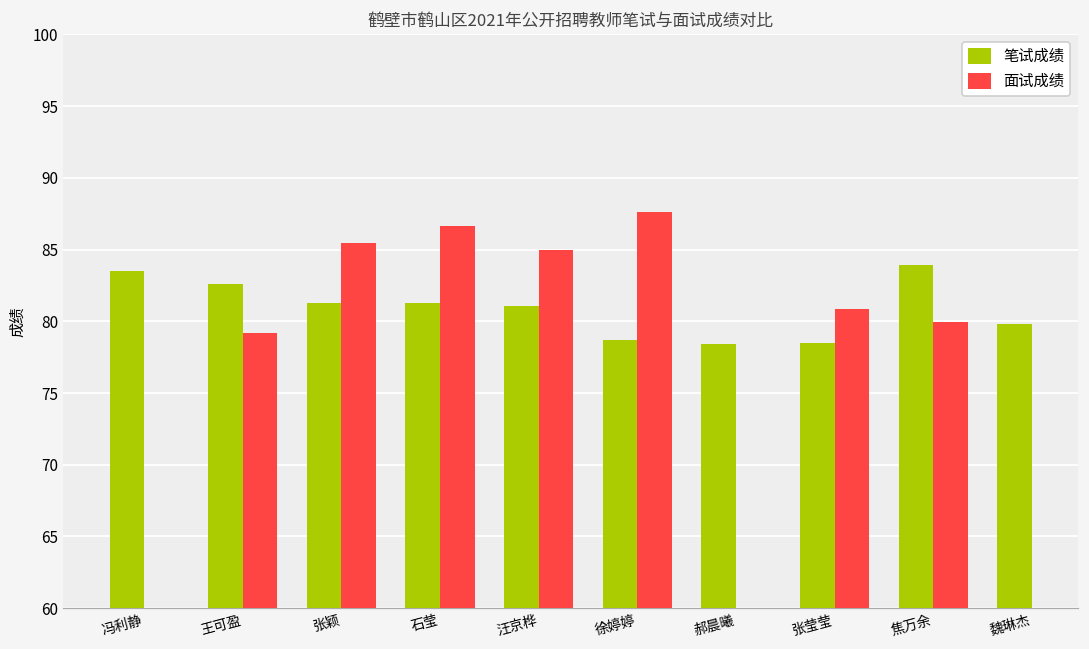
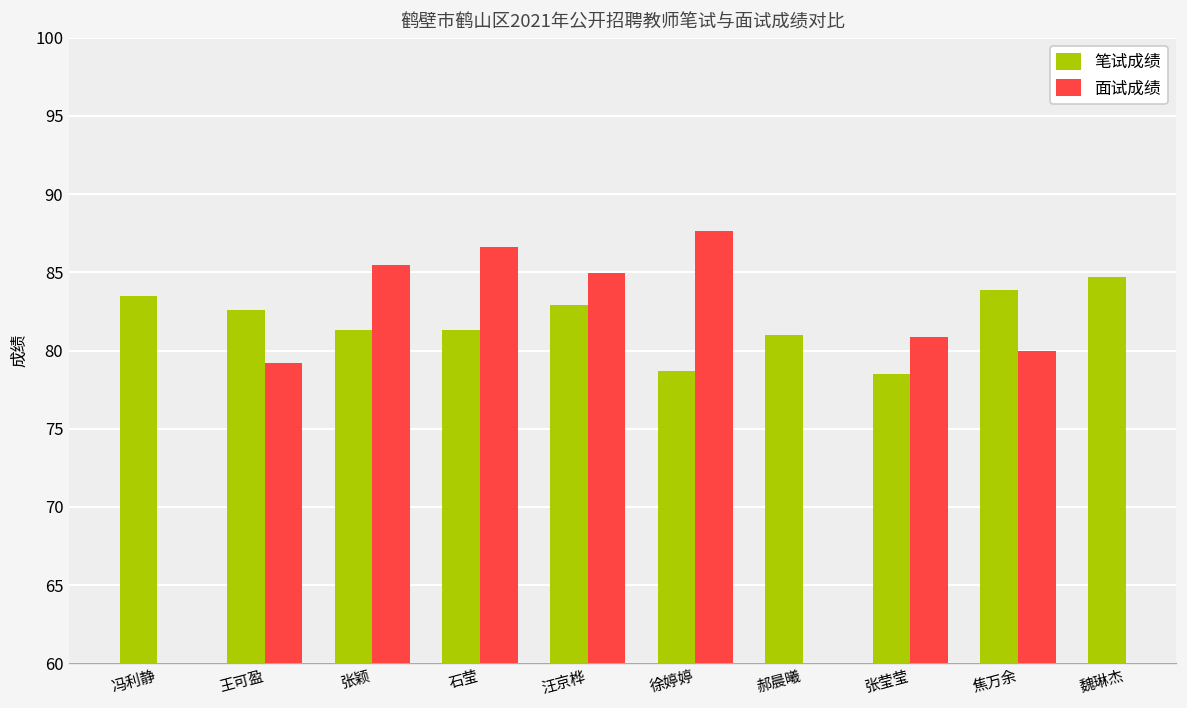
笔试成绩, 汪京桦: 81.1 -> 82.9
笔试成绩, 郝晨曦: 78.4 -> 81.0
笔试成绩, 魏琳杰: 79.8 -> 84.7
